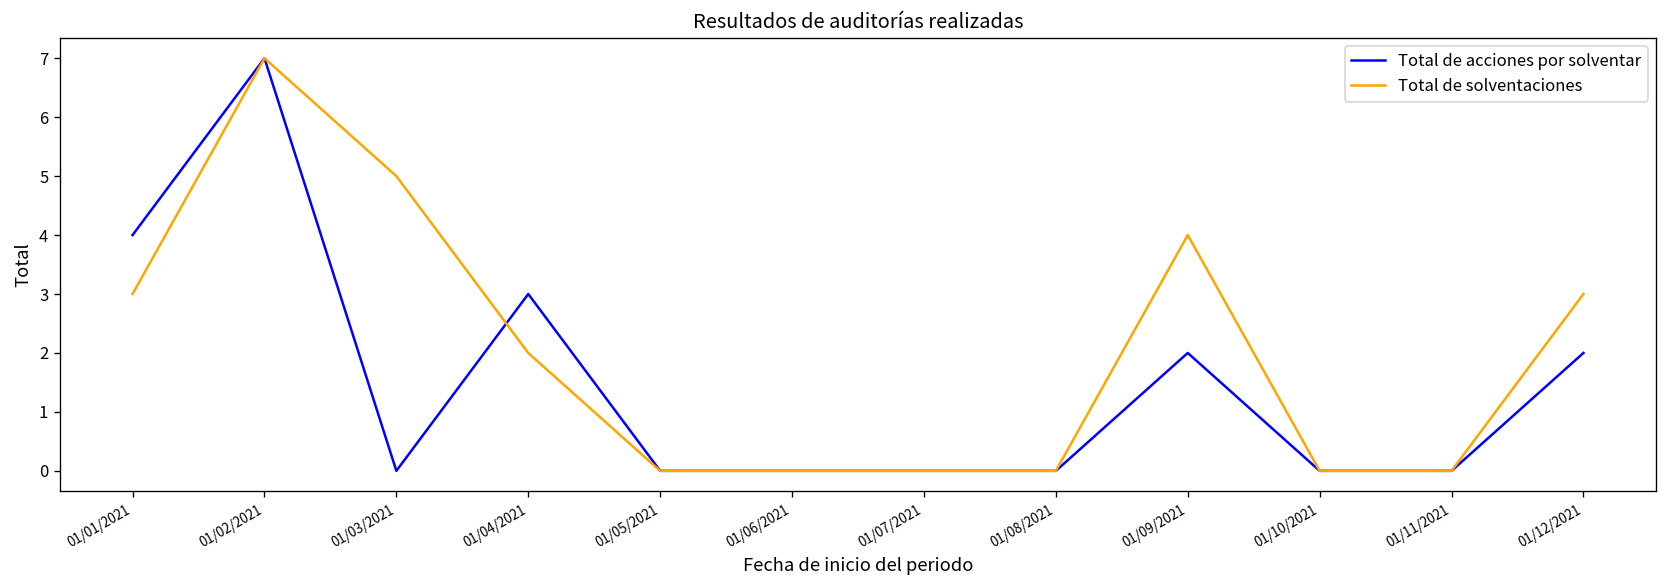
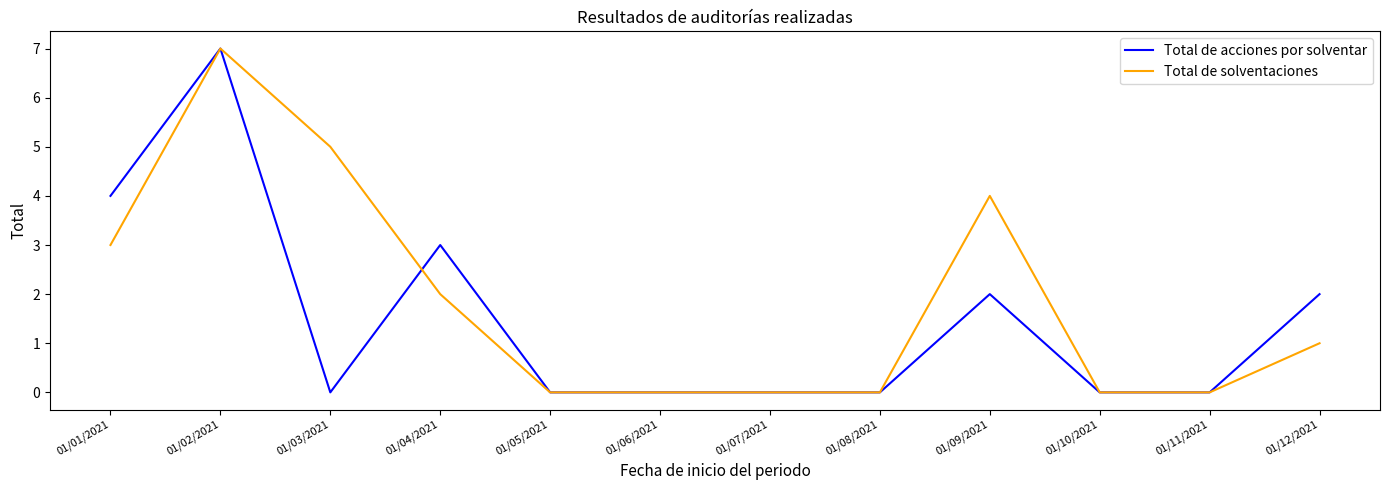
Total de solventaciones, 01/12/2021: 3 -> 1
